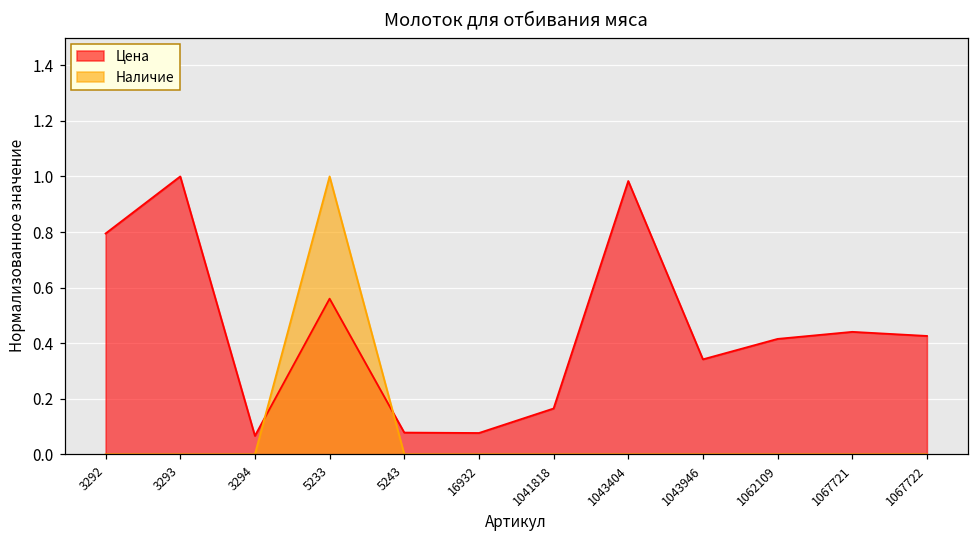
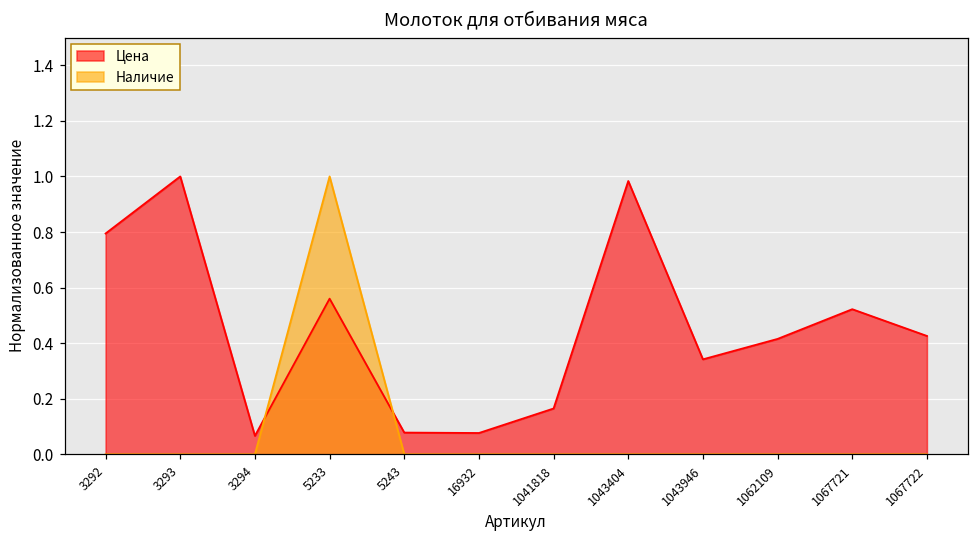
Цена, 1067721: 0.44 -> 0.52
